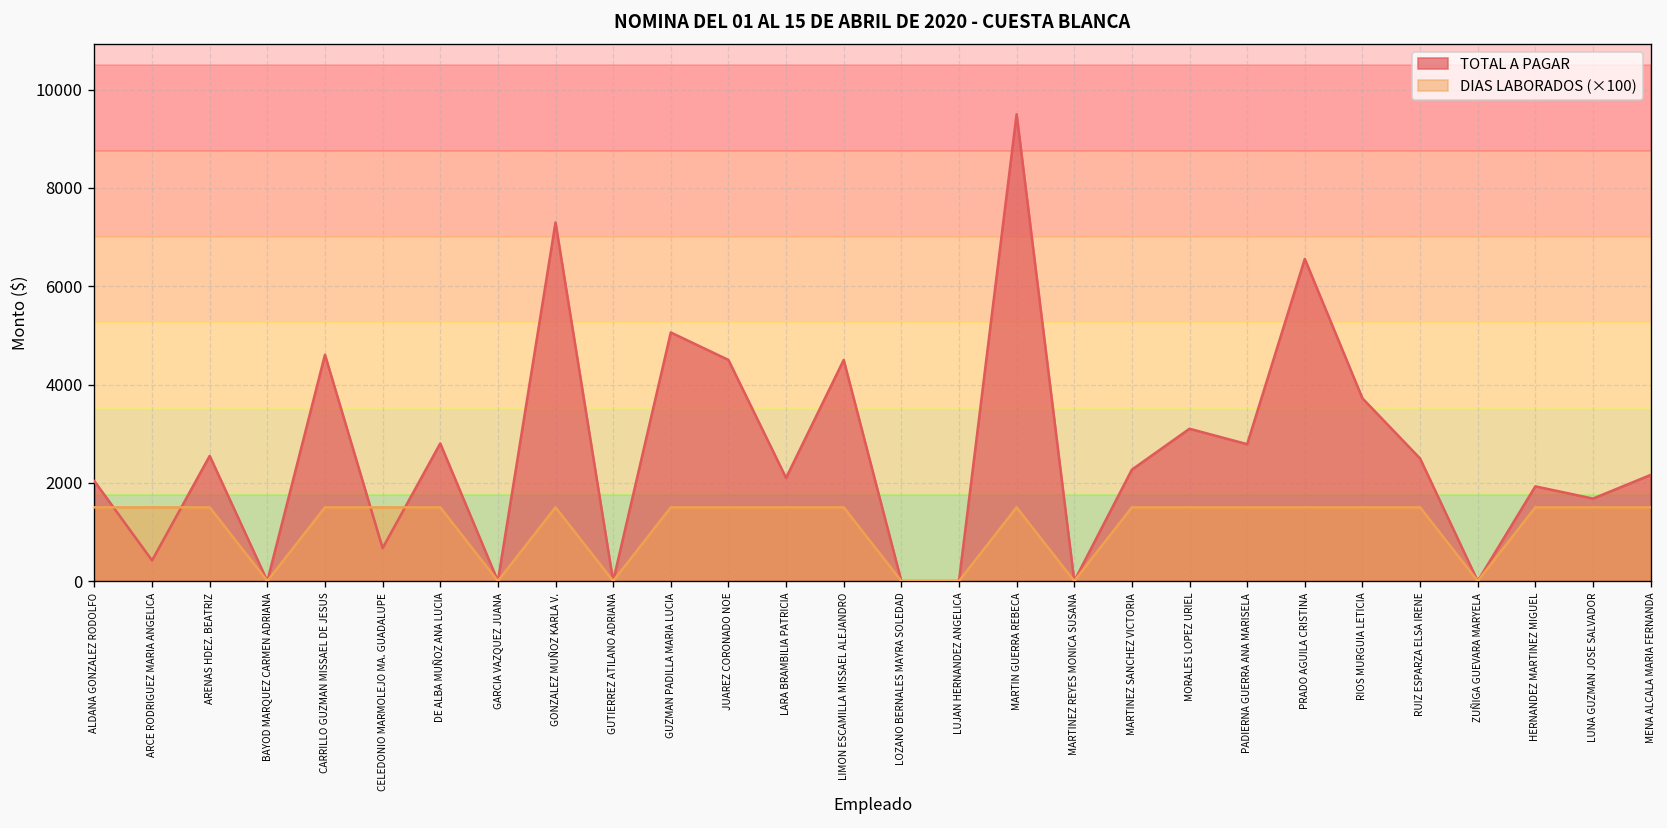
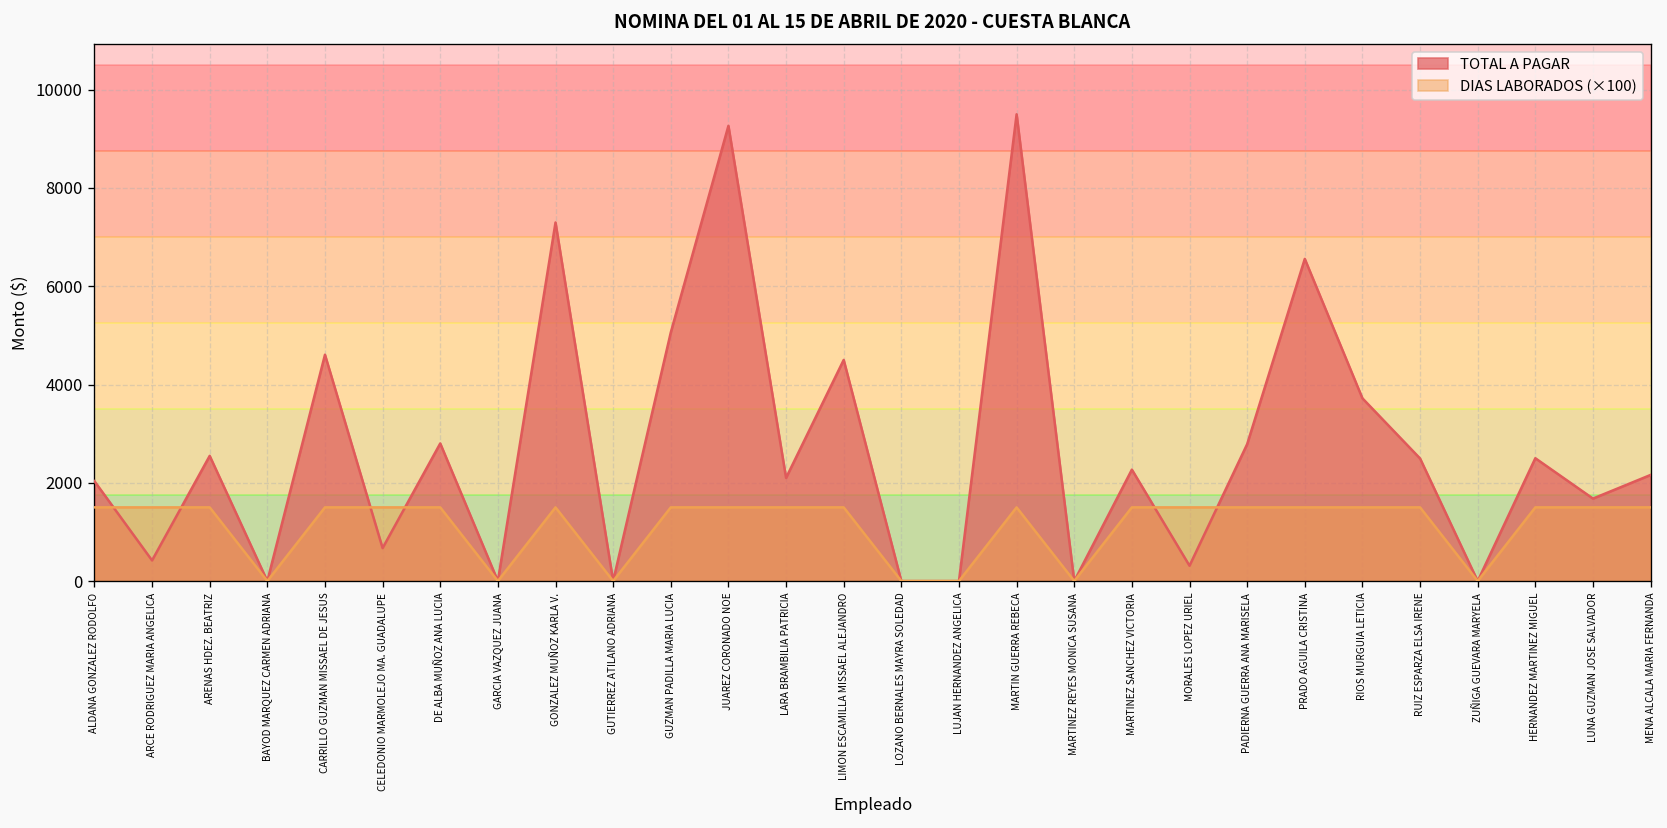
TOTAL A PAGAR, JUAREZ CORONADO NOE: 4500 -> 9300
TOTAL A PAGAR, MORALES LOPEZ URIEL: 3100 -> 300
TOTAL A PAGAR, HERNANDEZ MARTINEZ MIGUEL: 1900 -> 2500
